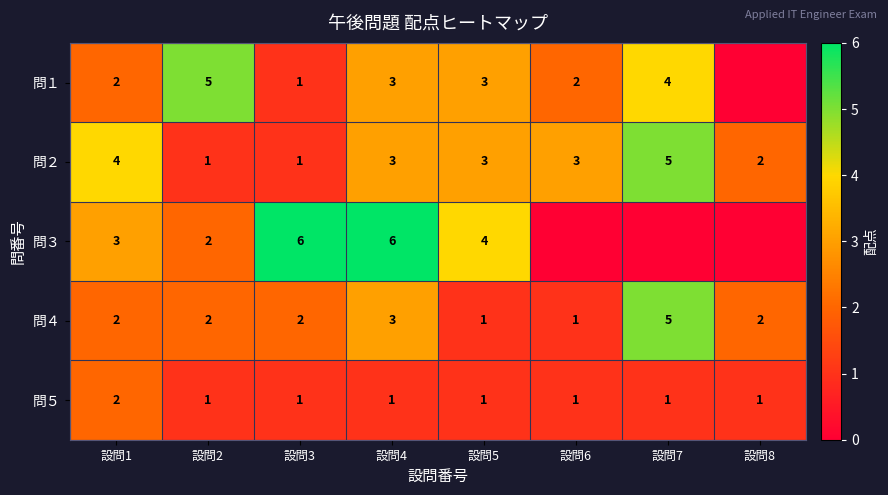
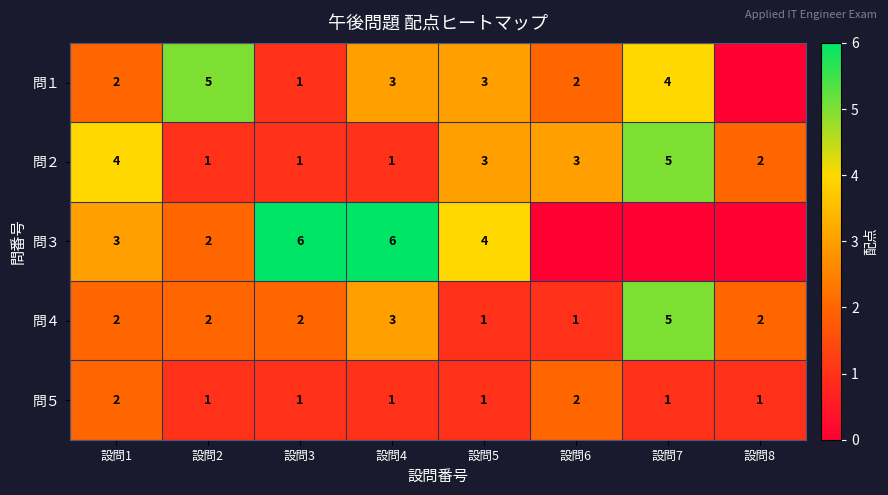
問２, 設問4: 3 -> 1
問５, 設問6: 1 -> 2
